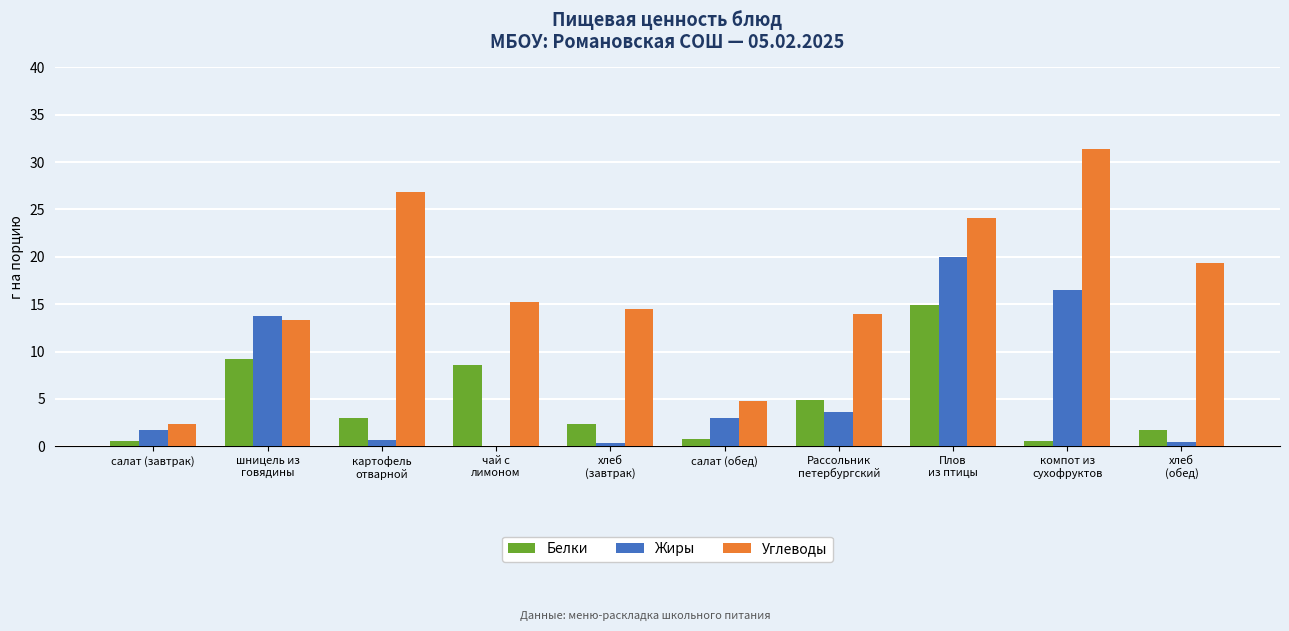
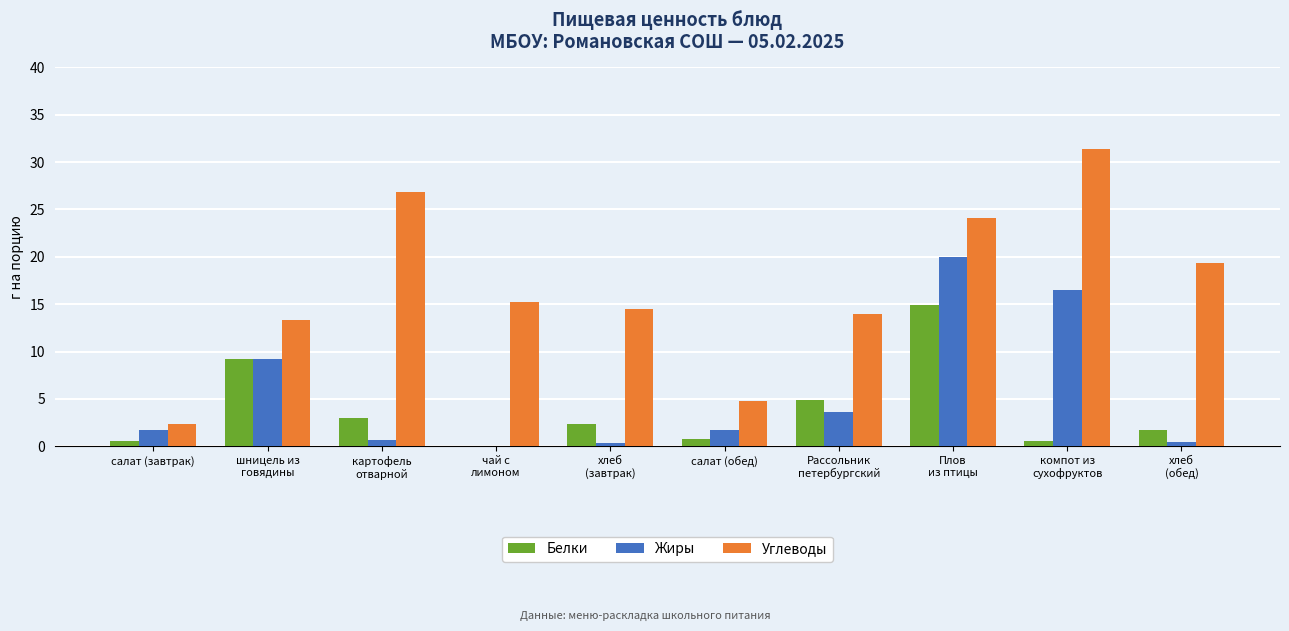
Жиры, шницель из говядины: 14 -> 9
Белки, чай с лимоном: 9 -> 0
Жиры, салат (обед): 3 -> 2
